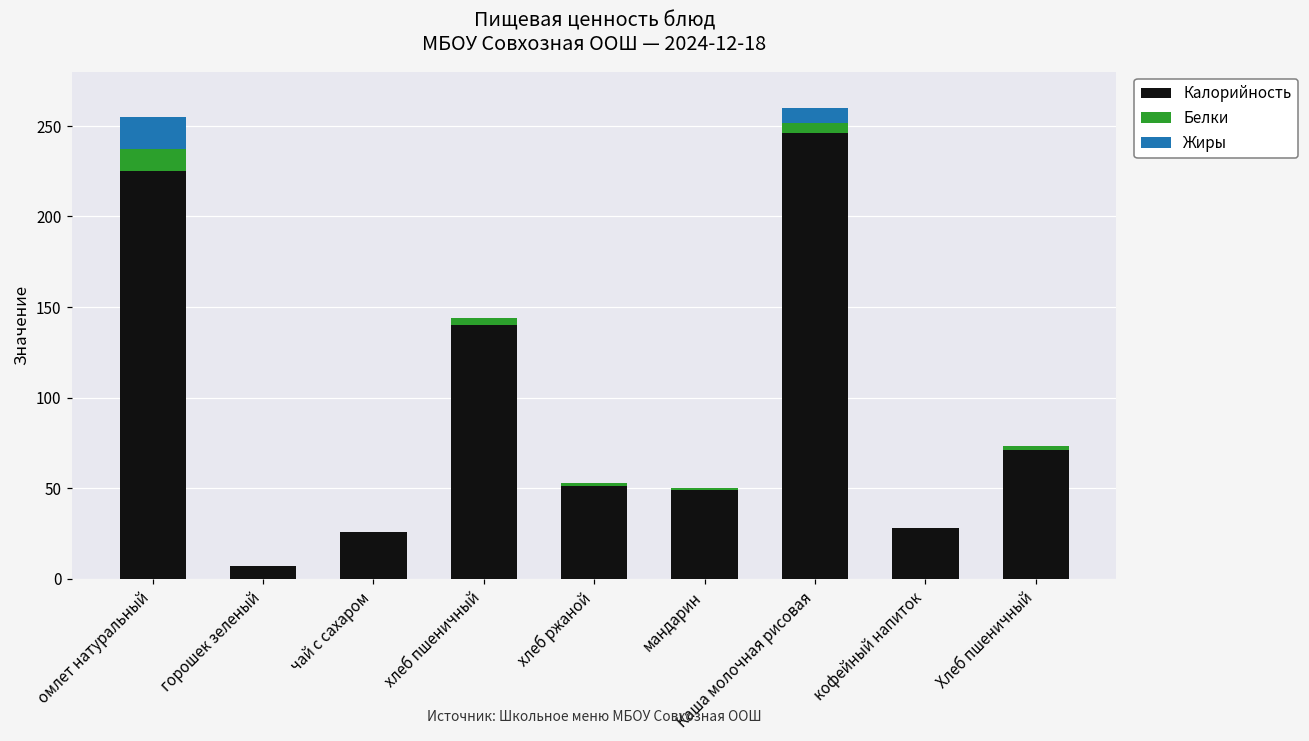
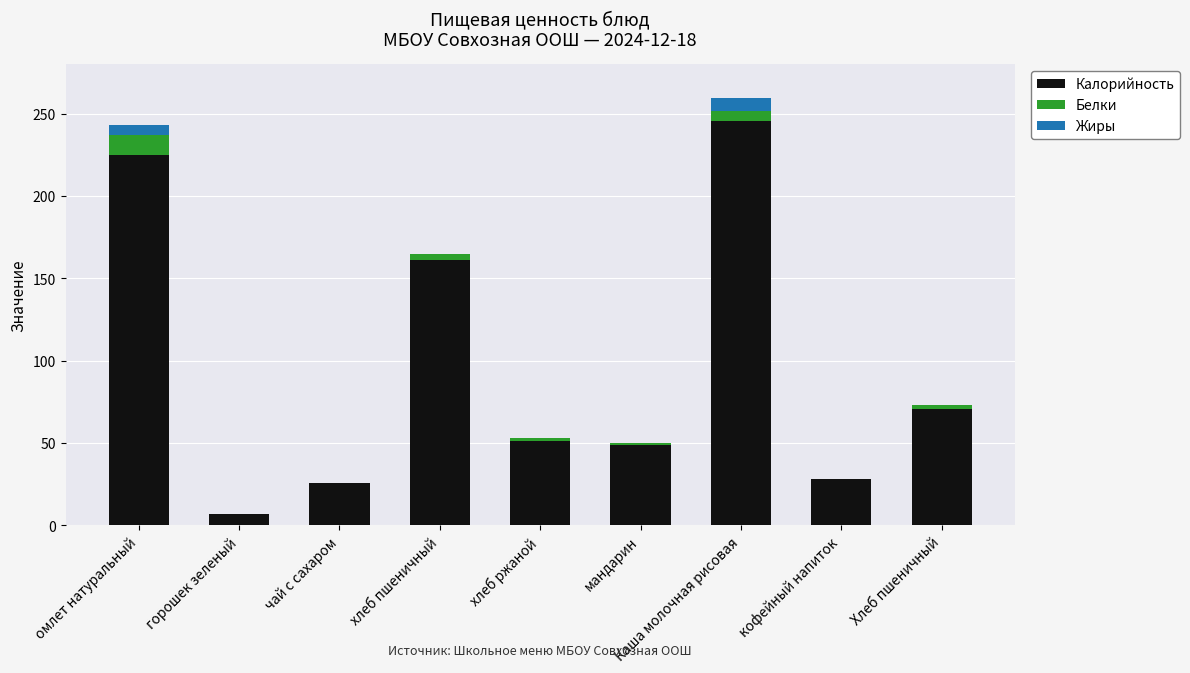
Жиры, омлет натуральный: 18 -> 6
Калорийность, хлеб пшеничный: 140 -> 161
